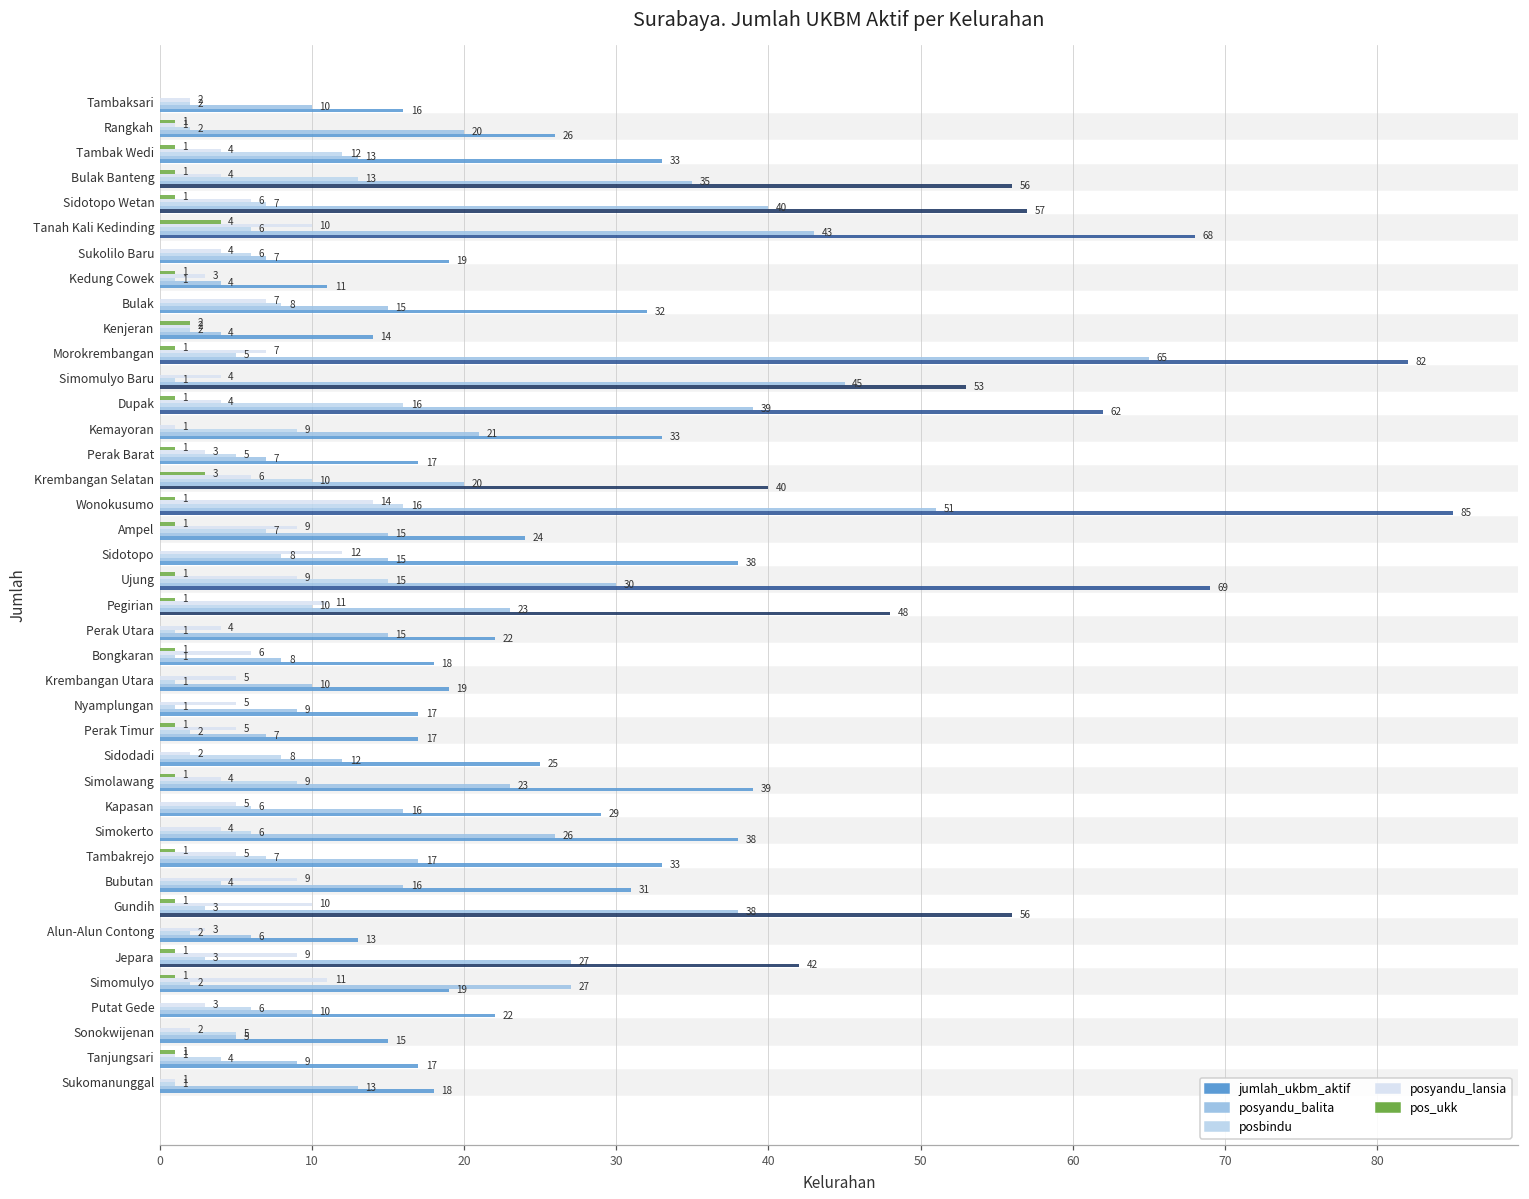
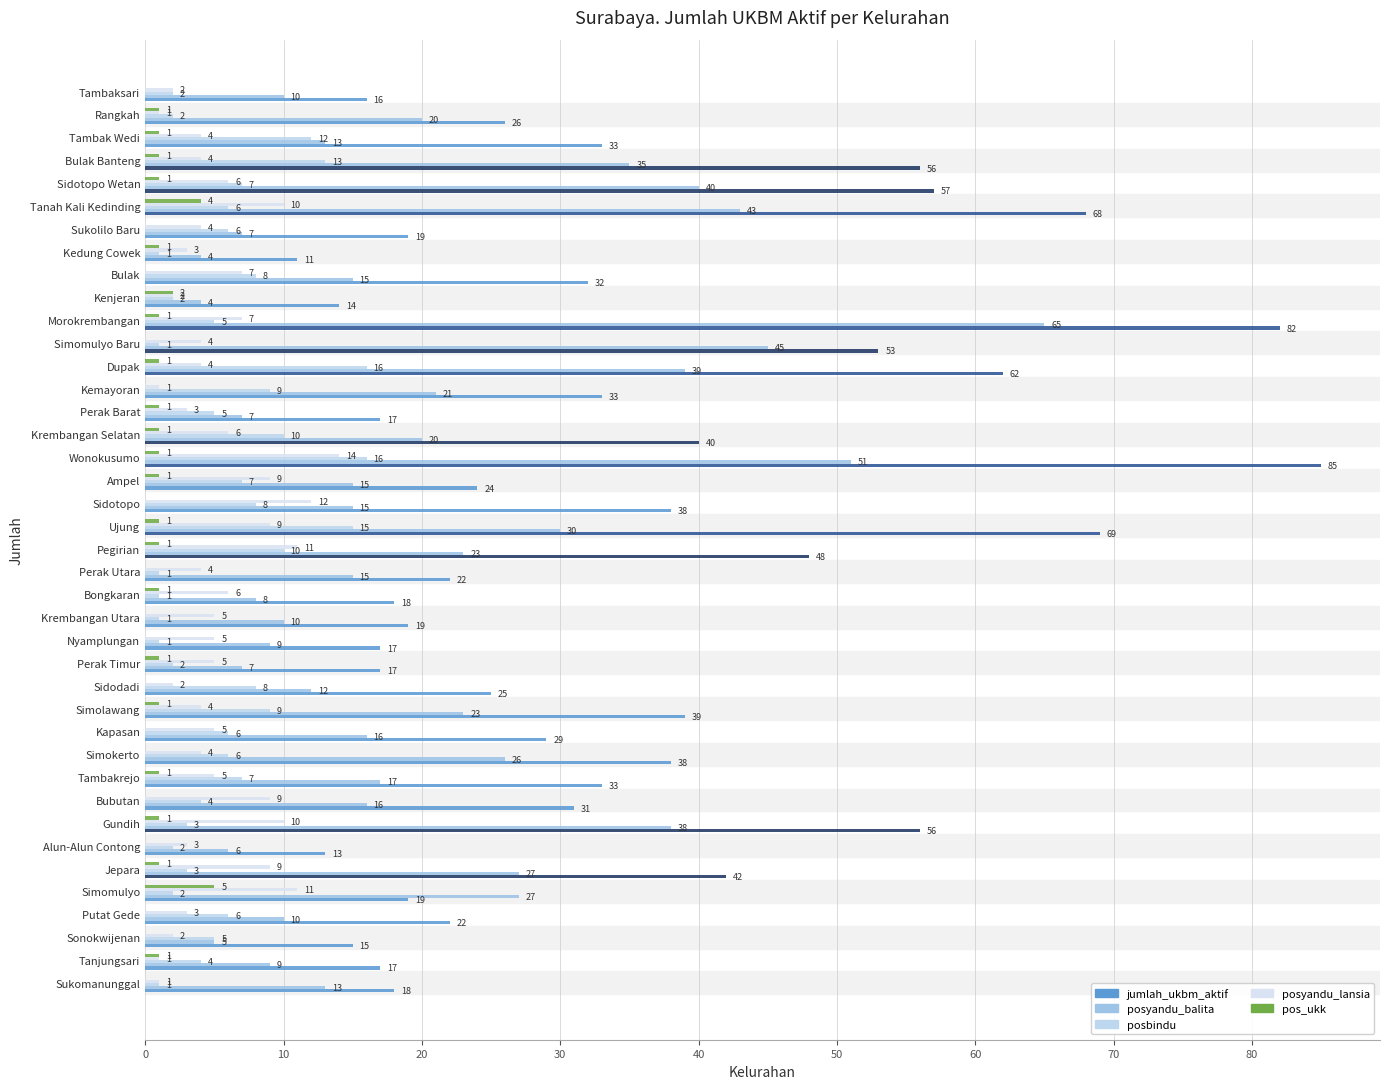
pos_ukk, Krembangan Selatan: 3 -> 1
pos_ukk, Simomulyo: 1 -> 5
